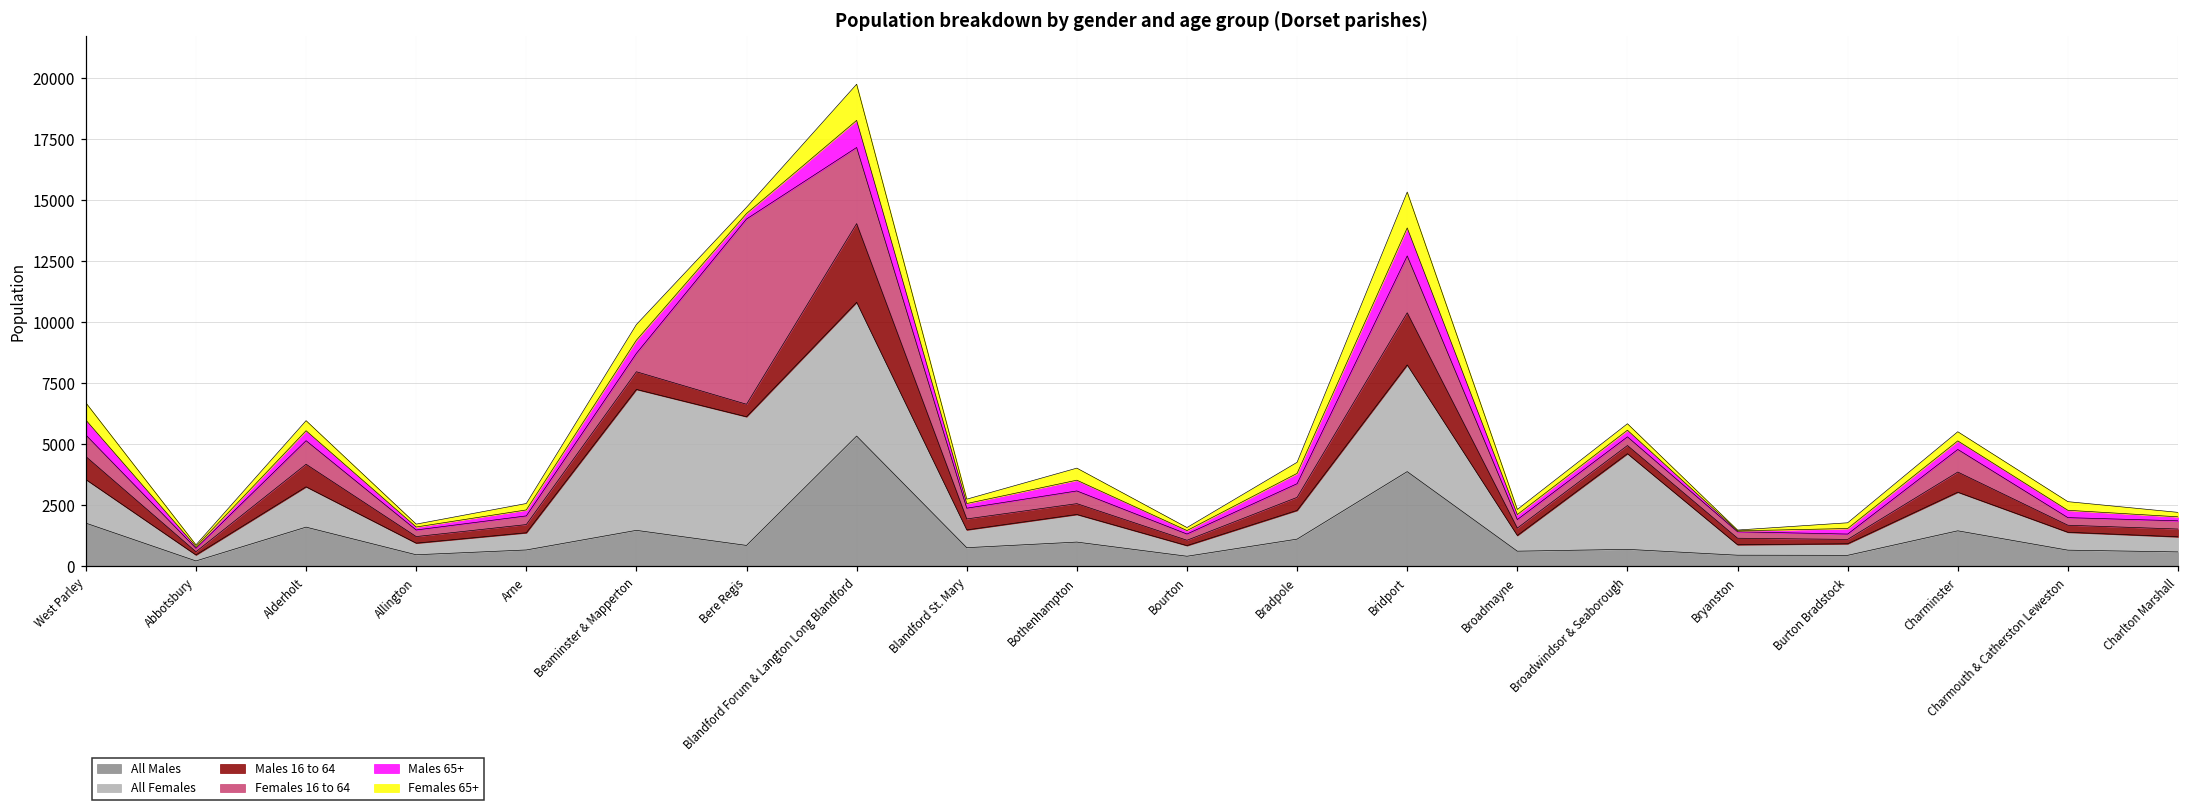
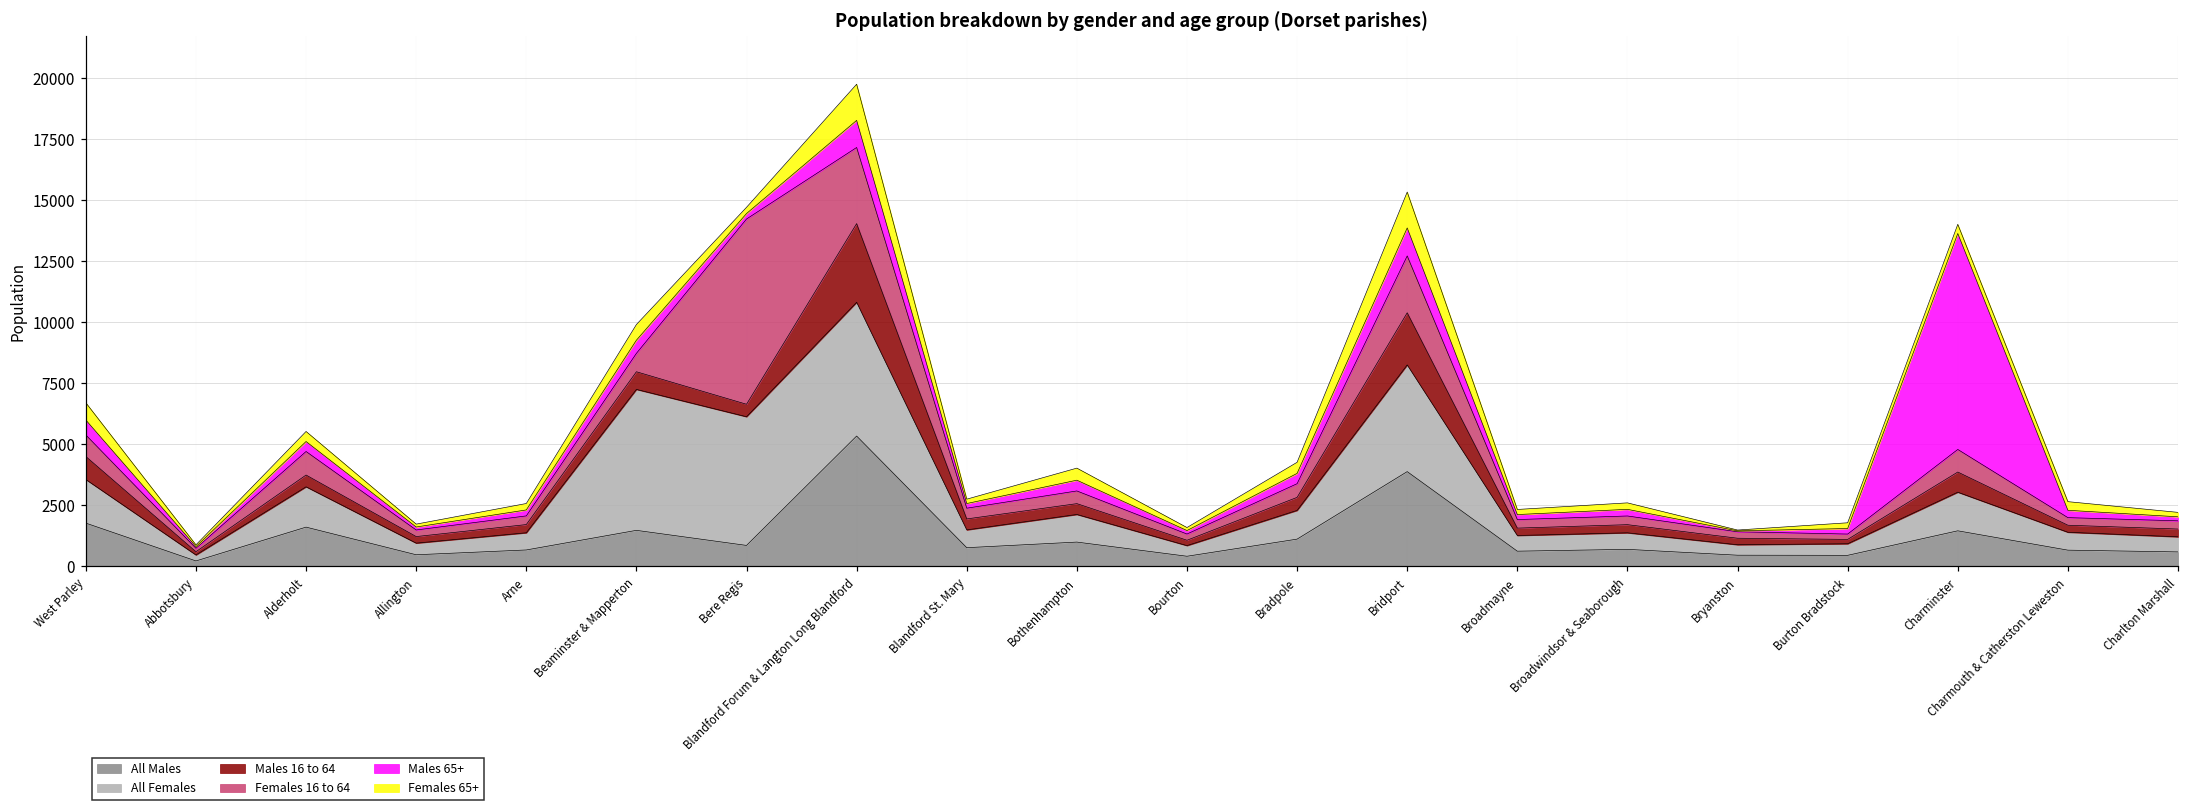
Males 16 to 64, Alderholt: 900 -> 500
All Females, Broadwindsor & Seaborough: 3900 -> 700
Males 65+, Charminster: 400 -> 8900
